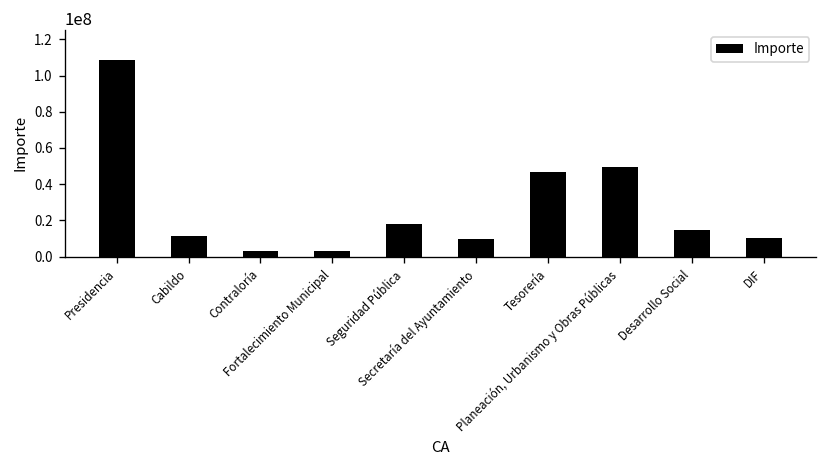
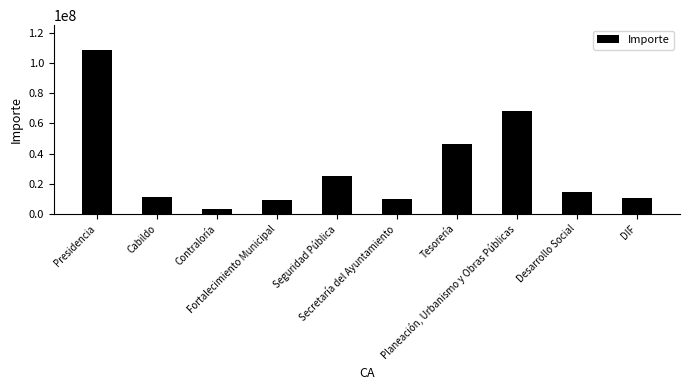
Fortalecimiento Municipal: 3000000 -> 9000000
Seguridad Pública: 18000000 -> 25000000
Planeación, Urbanismo y Obras Públicas: 50000000 -> 68000000
